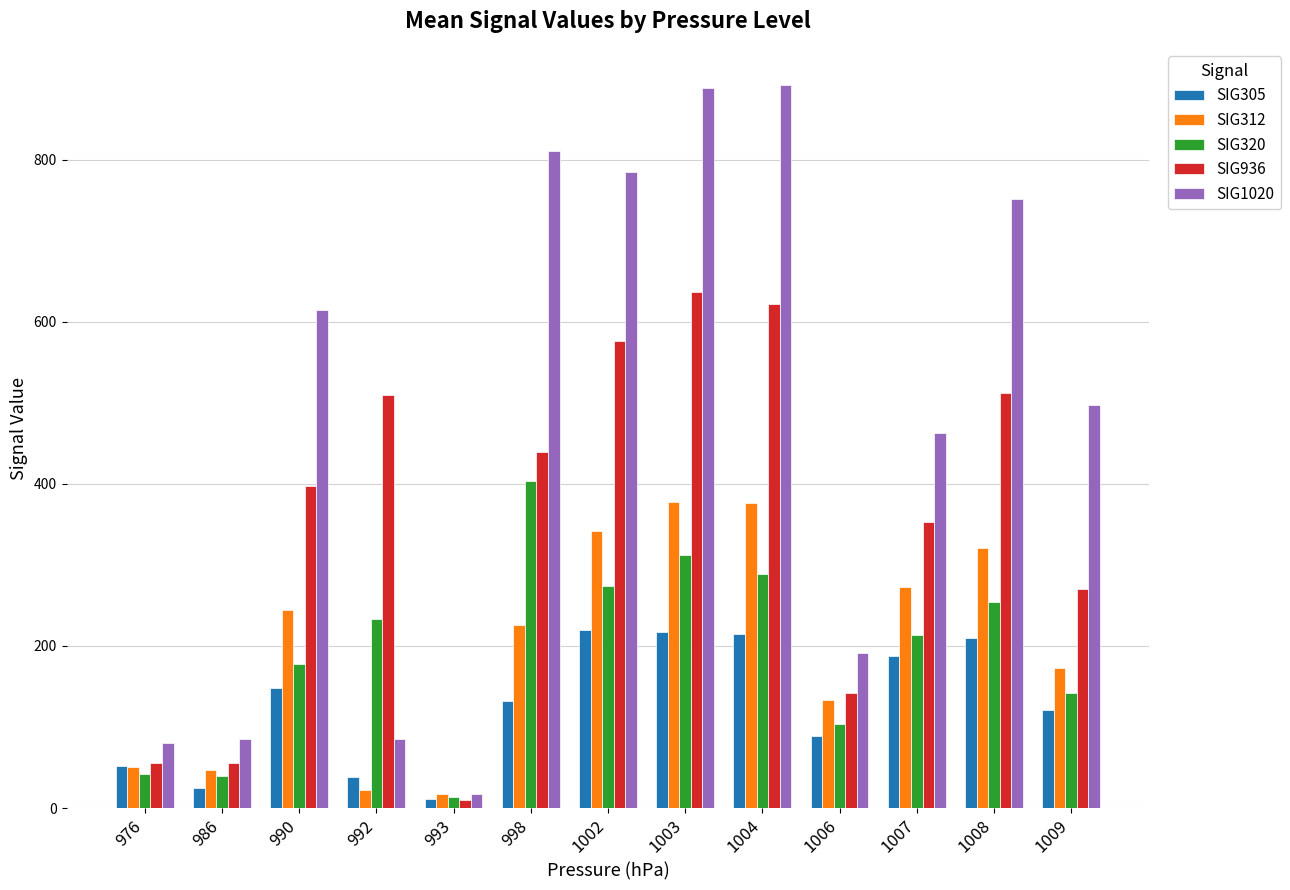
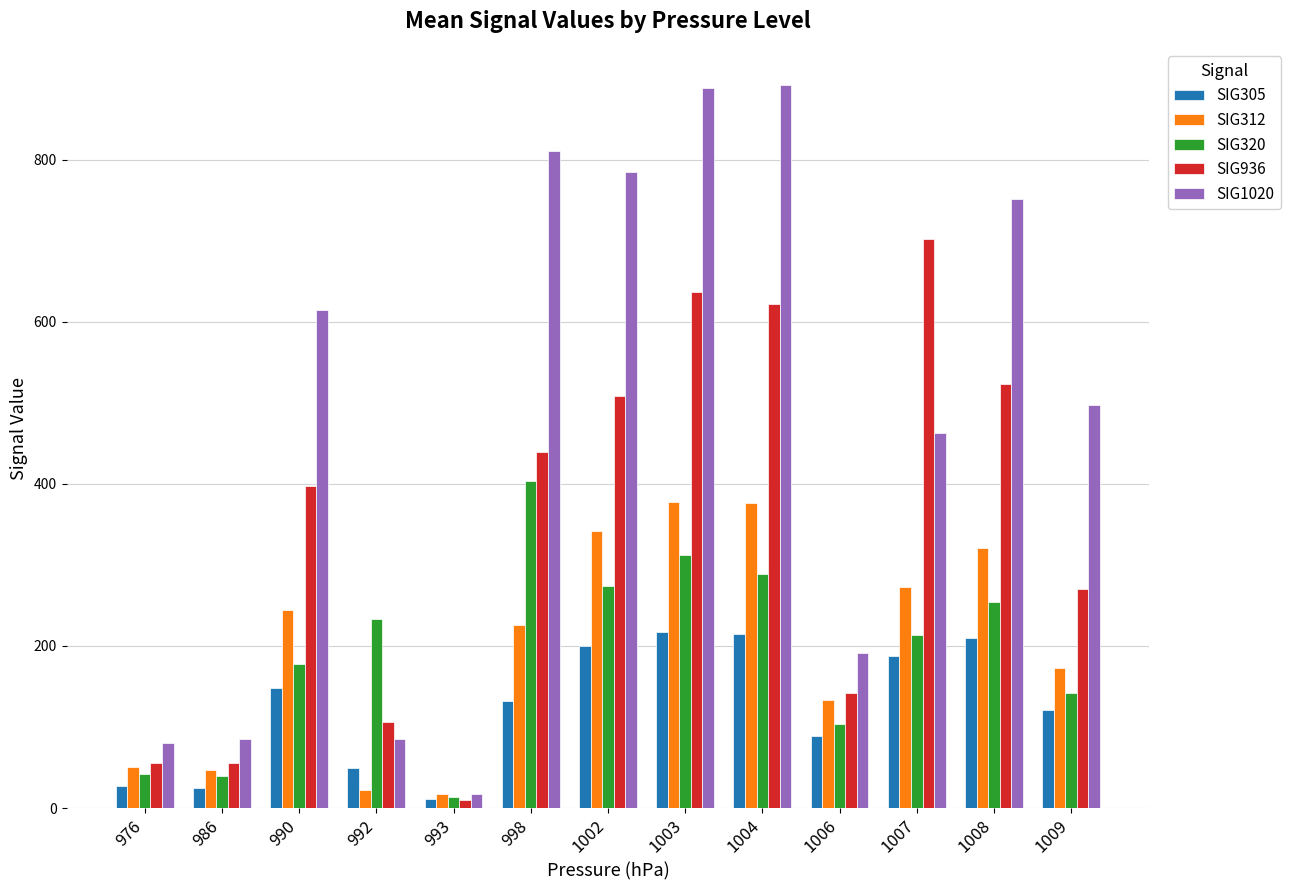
SIG305, 976: 50 -> 30
SIG305, 992: 40 -> 50
SIG936, 992: 510 -> 110
SIG305, 1002: 220 -> 200
SIG936, 1002: 580 -> 510
SIG936, 1007: 350 -> 700
SIG936, 1008: 510 -> 520
